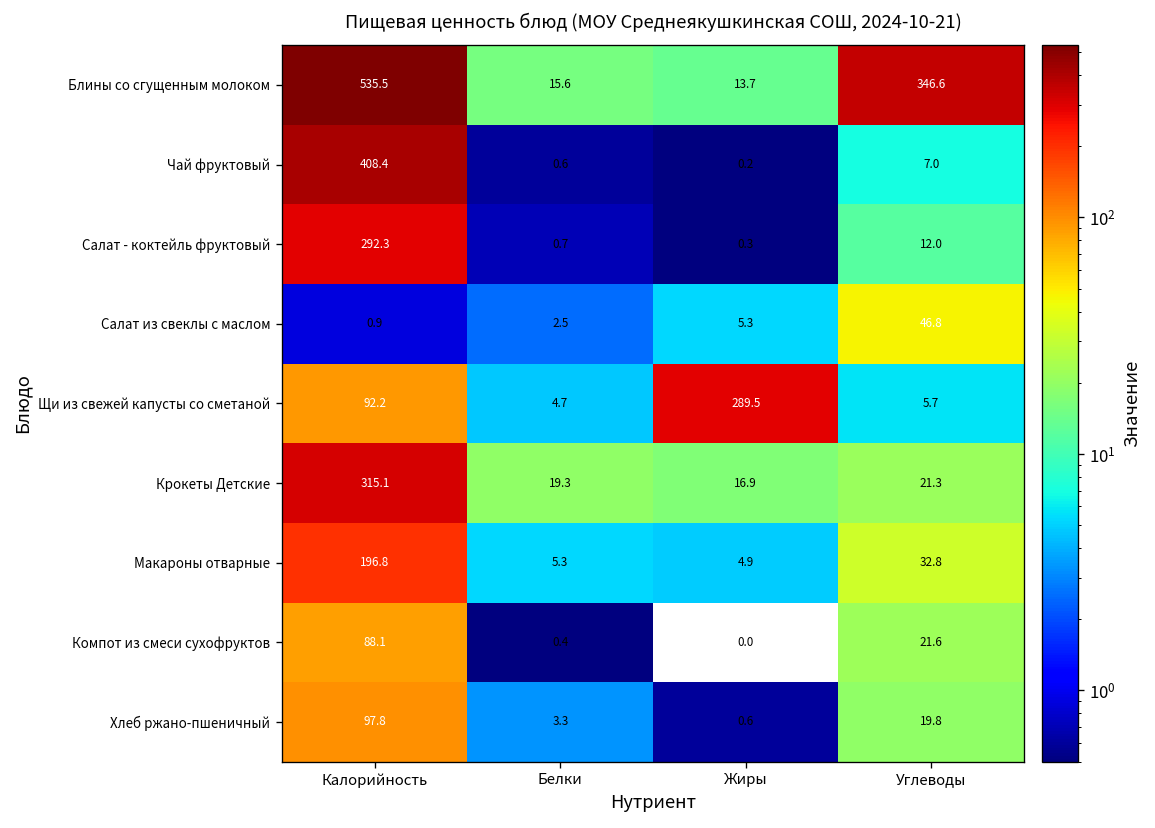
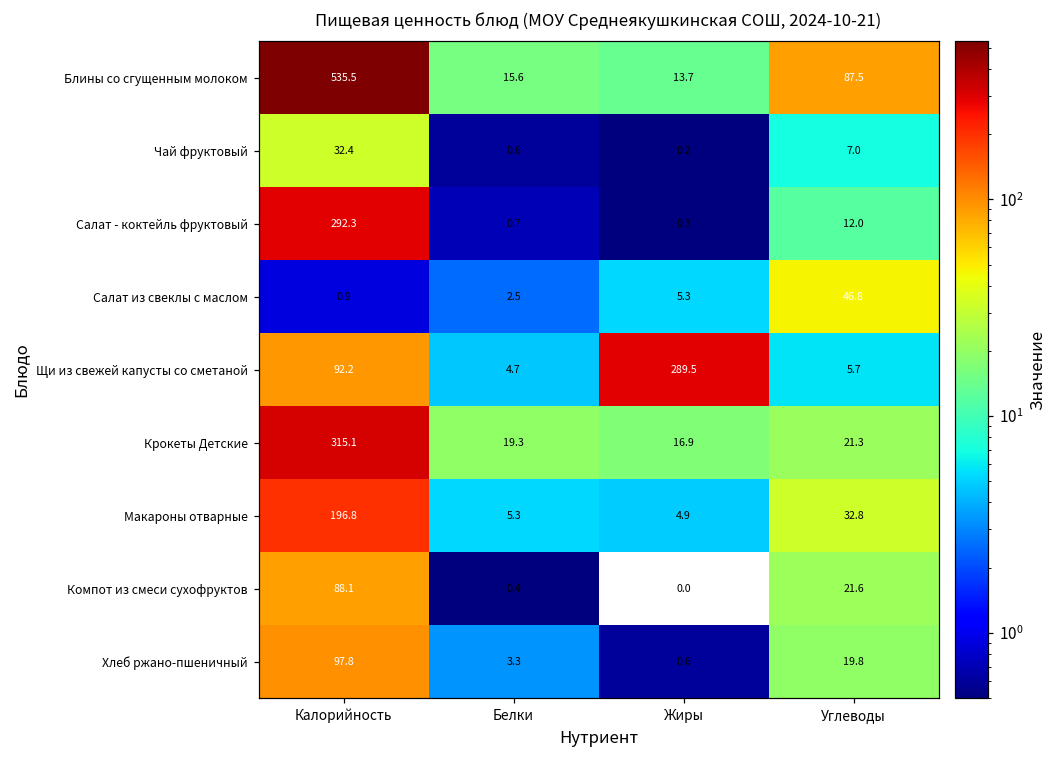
Блины со сгущенным молоком, Углеводы: 346.6 -> 87.5
Чай фруктовый, Калорийность: 408.4 -> 32.4
